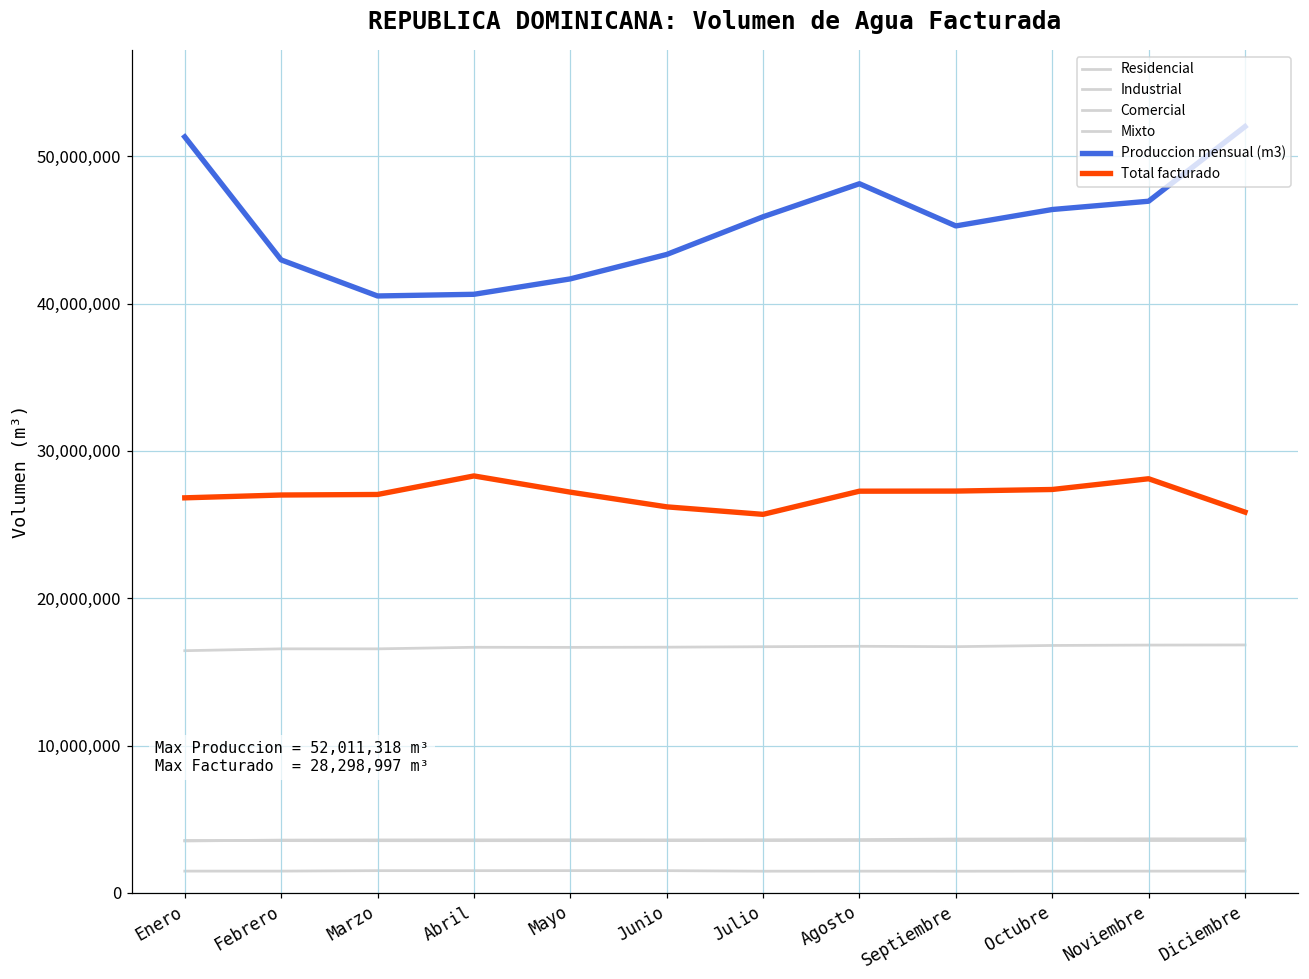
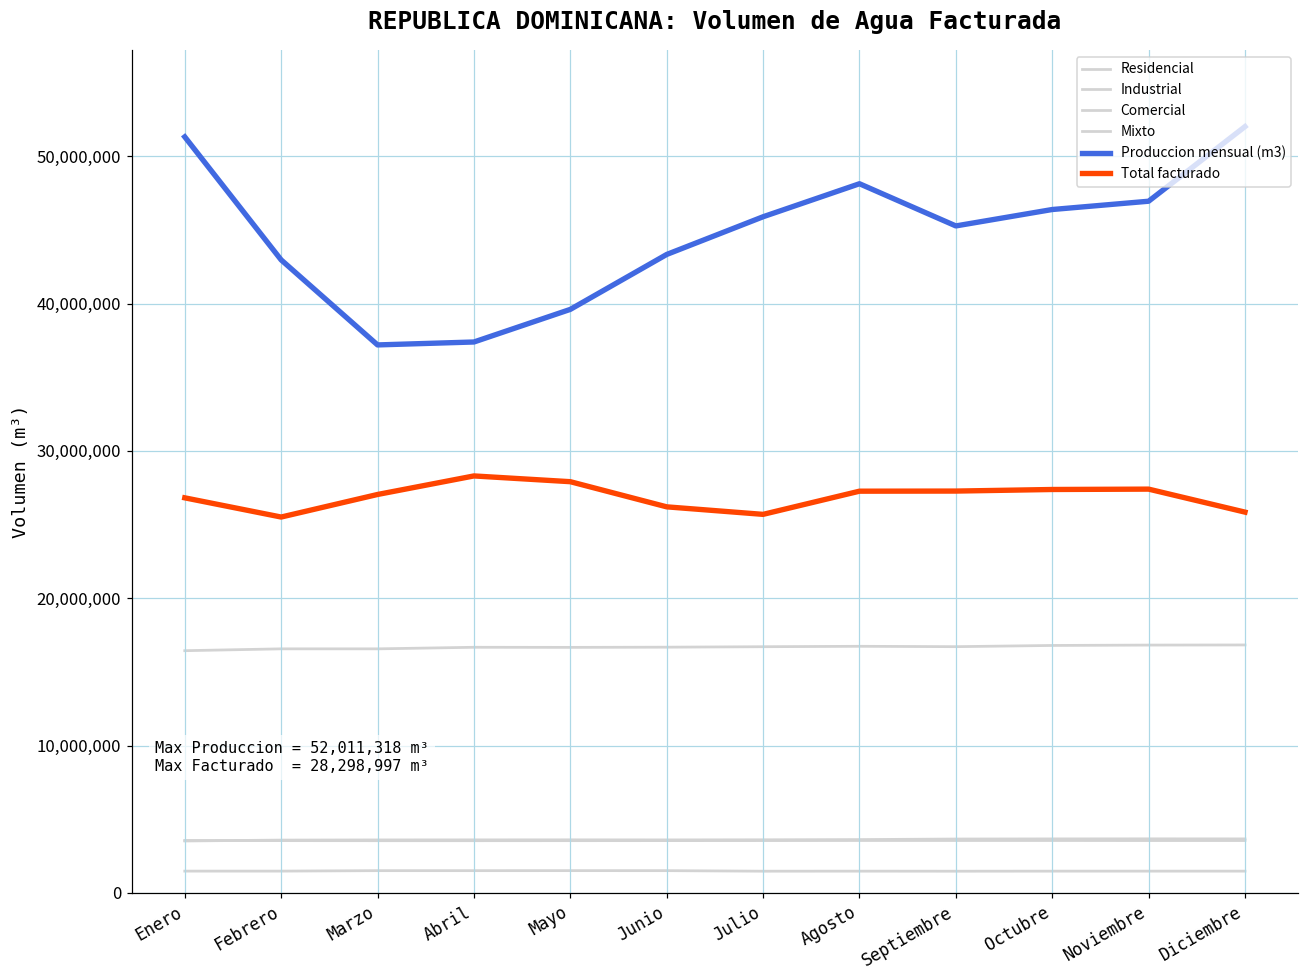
Total facturado, Febrero: 27,000,000 -> 25,500,000
Produccion mensual (m3), Marzo: 40,500,000 -> 37,200,000
Produccion mensual (m3), Abril: 40,600,000 -> 37,400,000
Produccion mensual (m3), Mayo: 41,700,000 -> 39,600,000
Total facturado, Mayo: 27,200,000 -> 27,900,000
Total facturado, Noviembre: 28,100,000 -> 27,400,000
